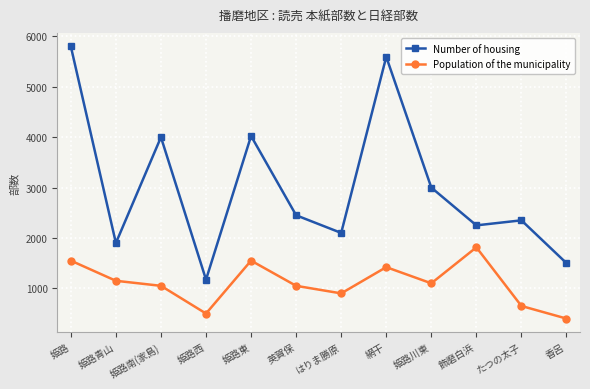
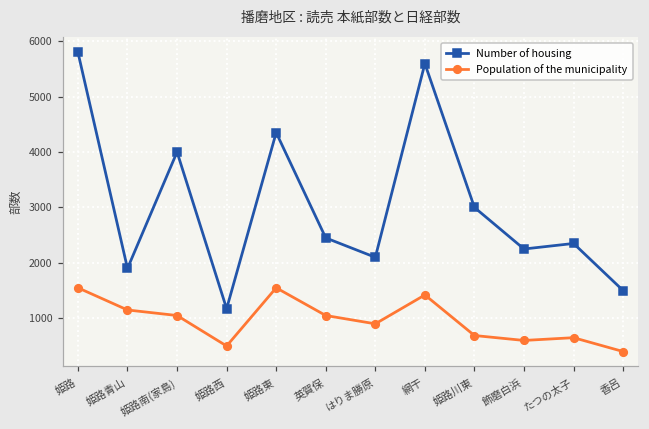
Number of housing, 姫路東: 4000 -> 4400
Population of the municipality, 姫路川東: 1100 -> 700
Population of the municipality, 飾磨白浜: 1800 -> 600
